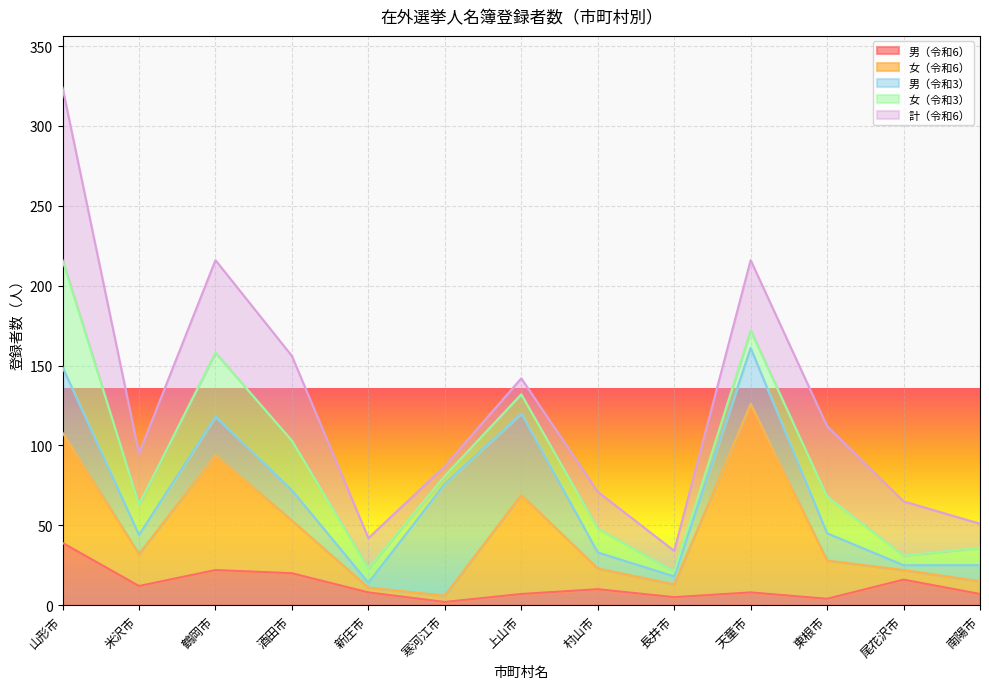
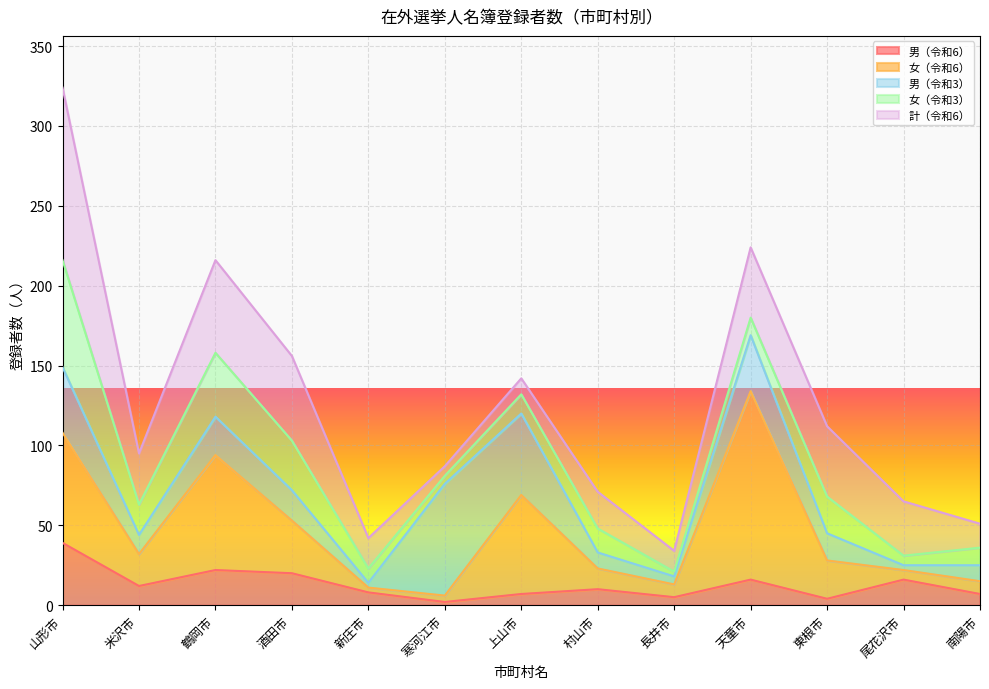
男（令和6）, 天童市: 8 -> 16
